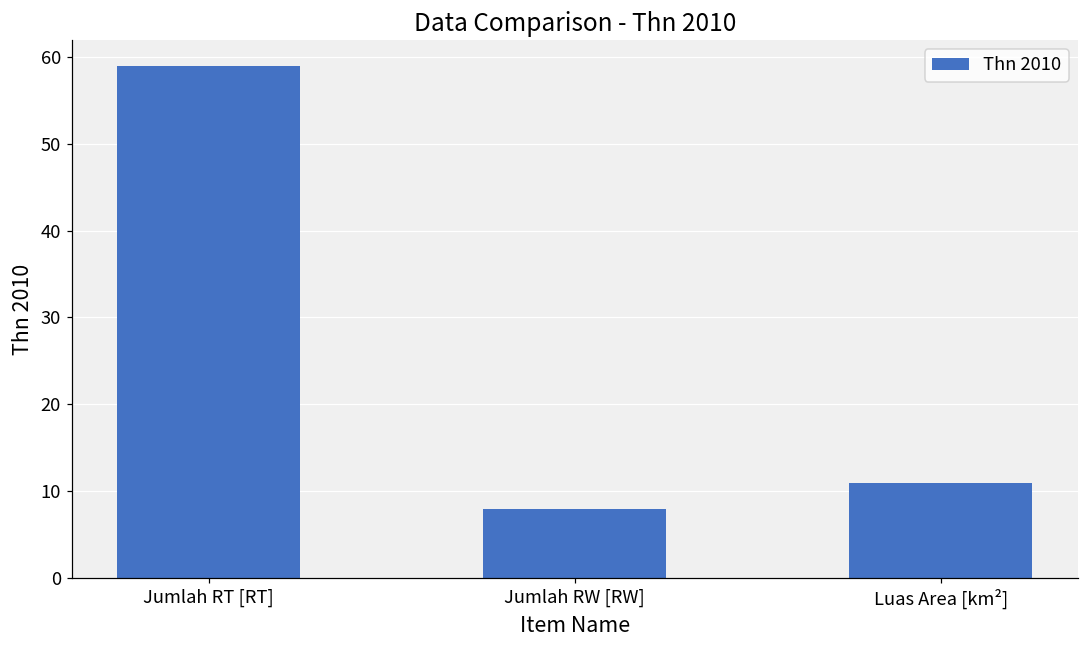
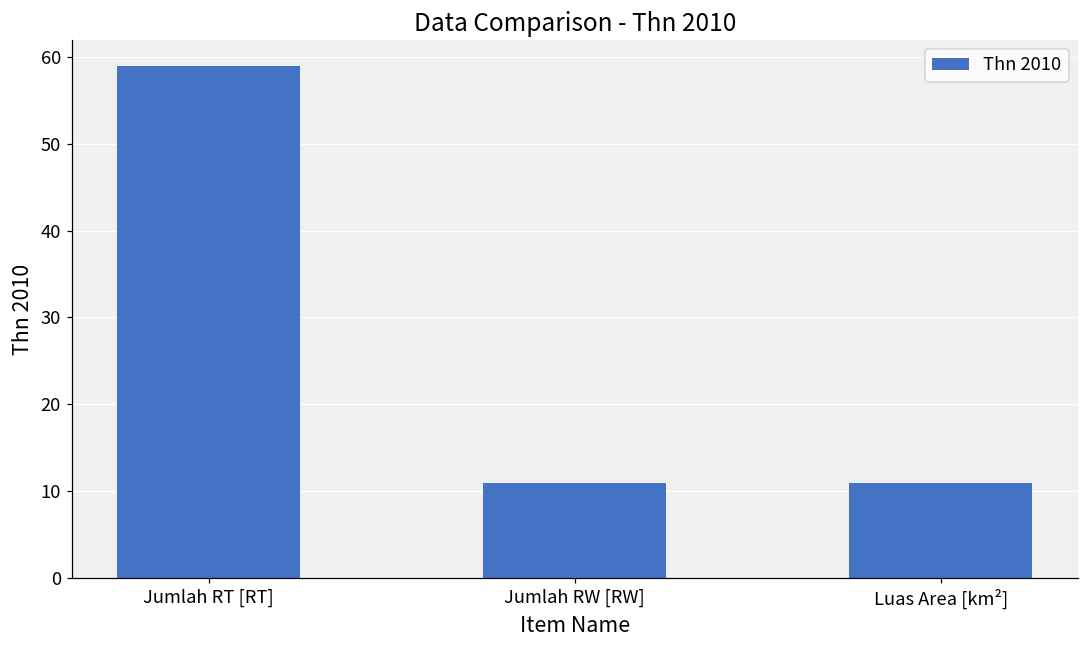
Jumlah RW [RW]: 8 -> 11
